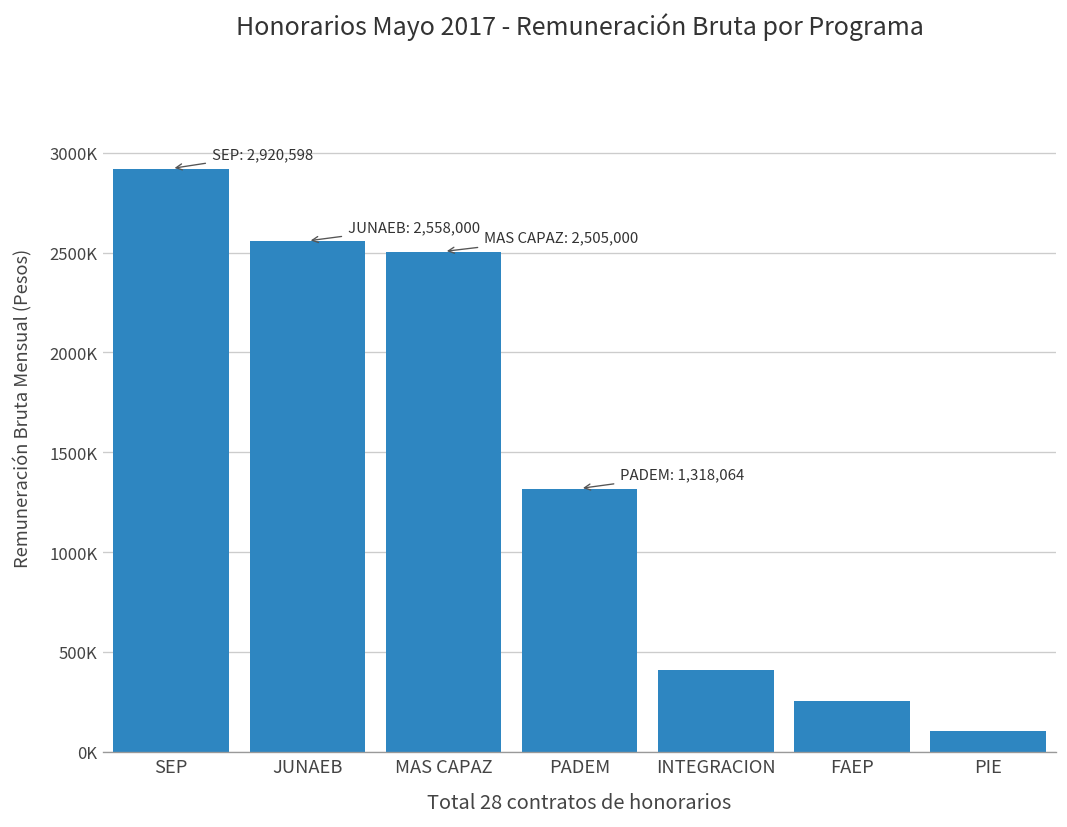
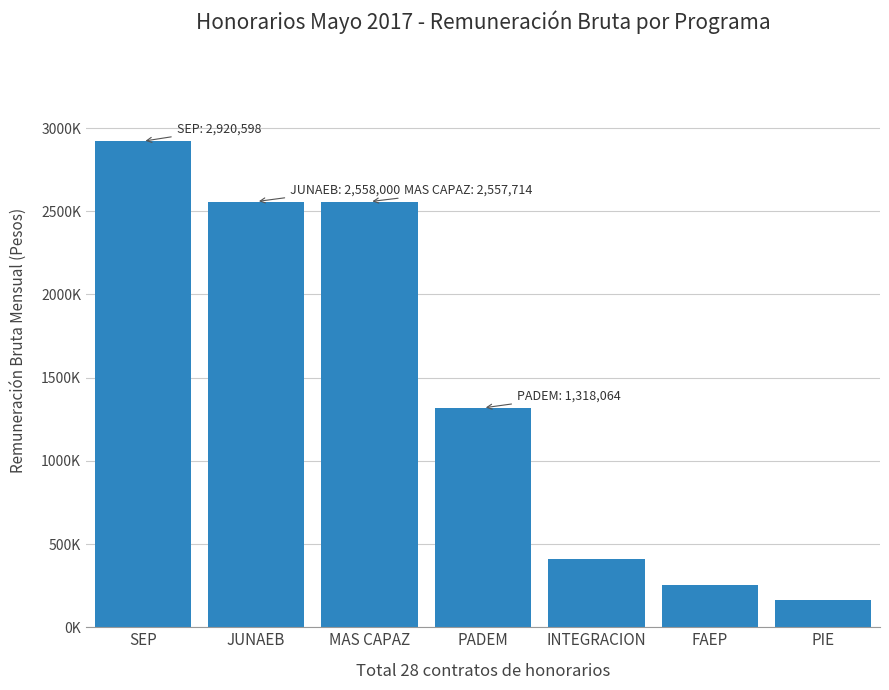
MAS CAPAZ: 2,505,000 -> 2,557,714
PIE: 100000 -> 160000
